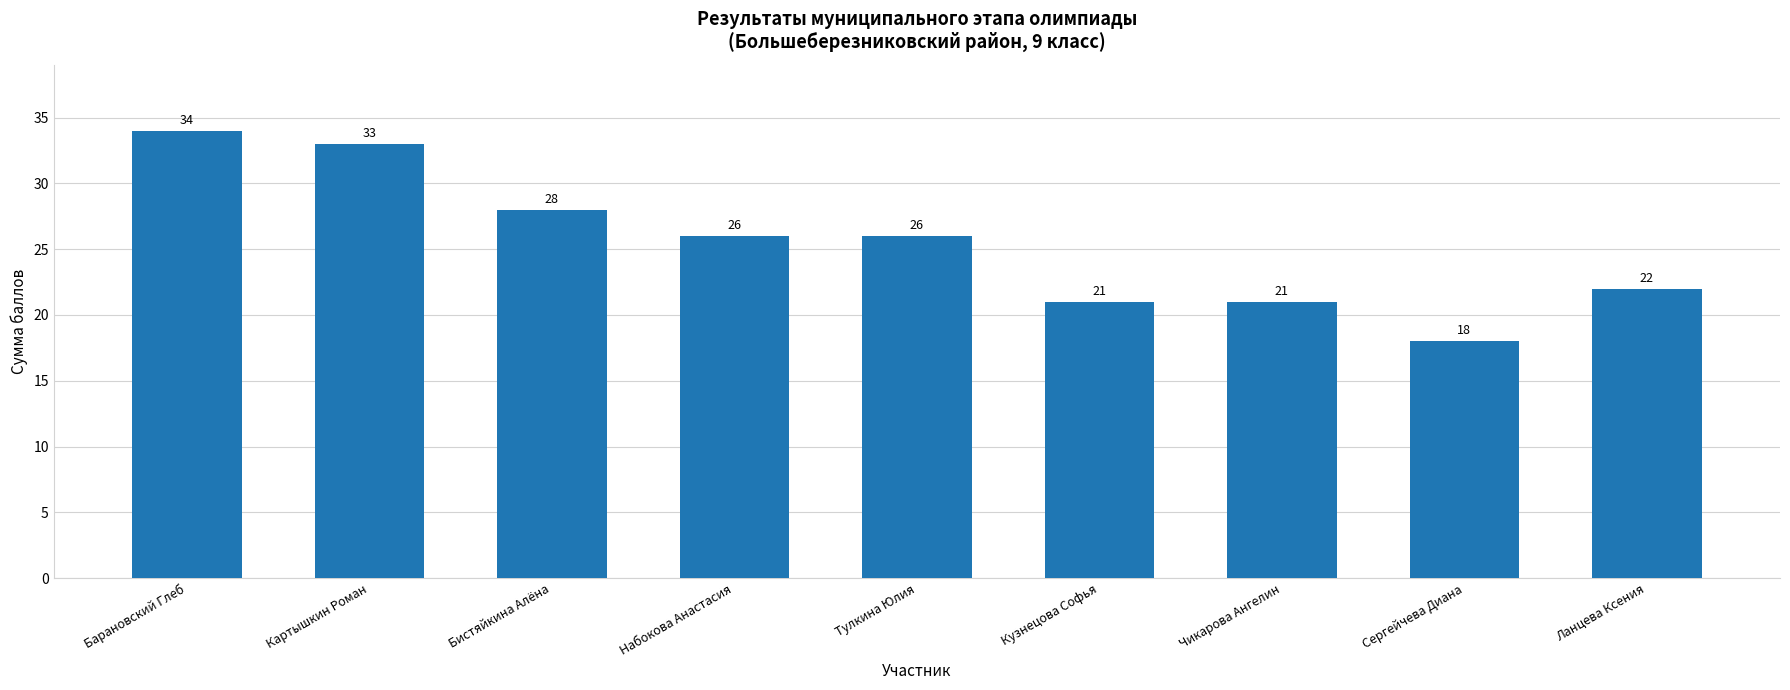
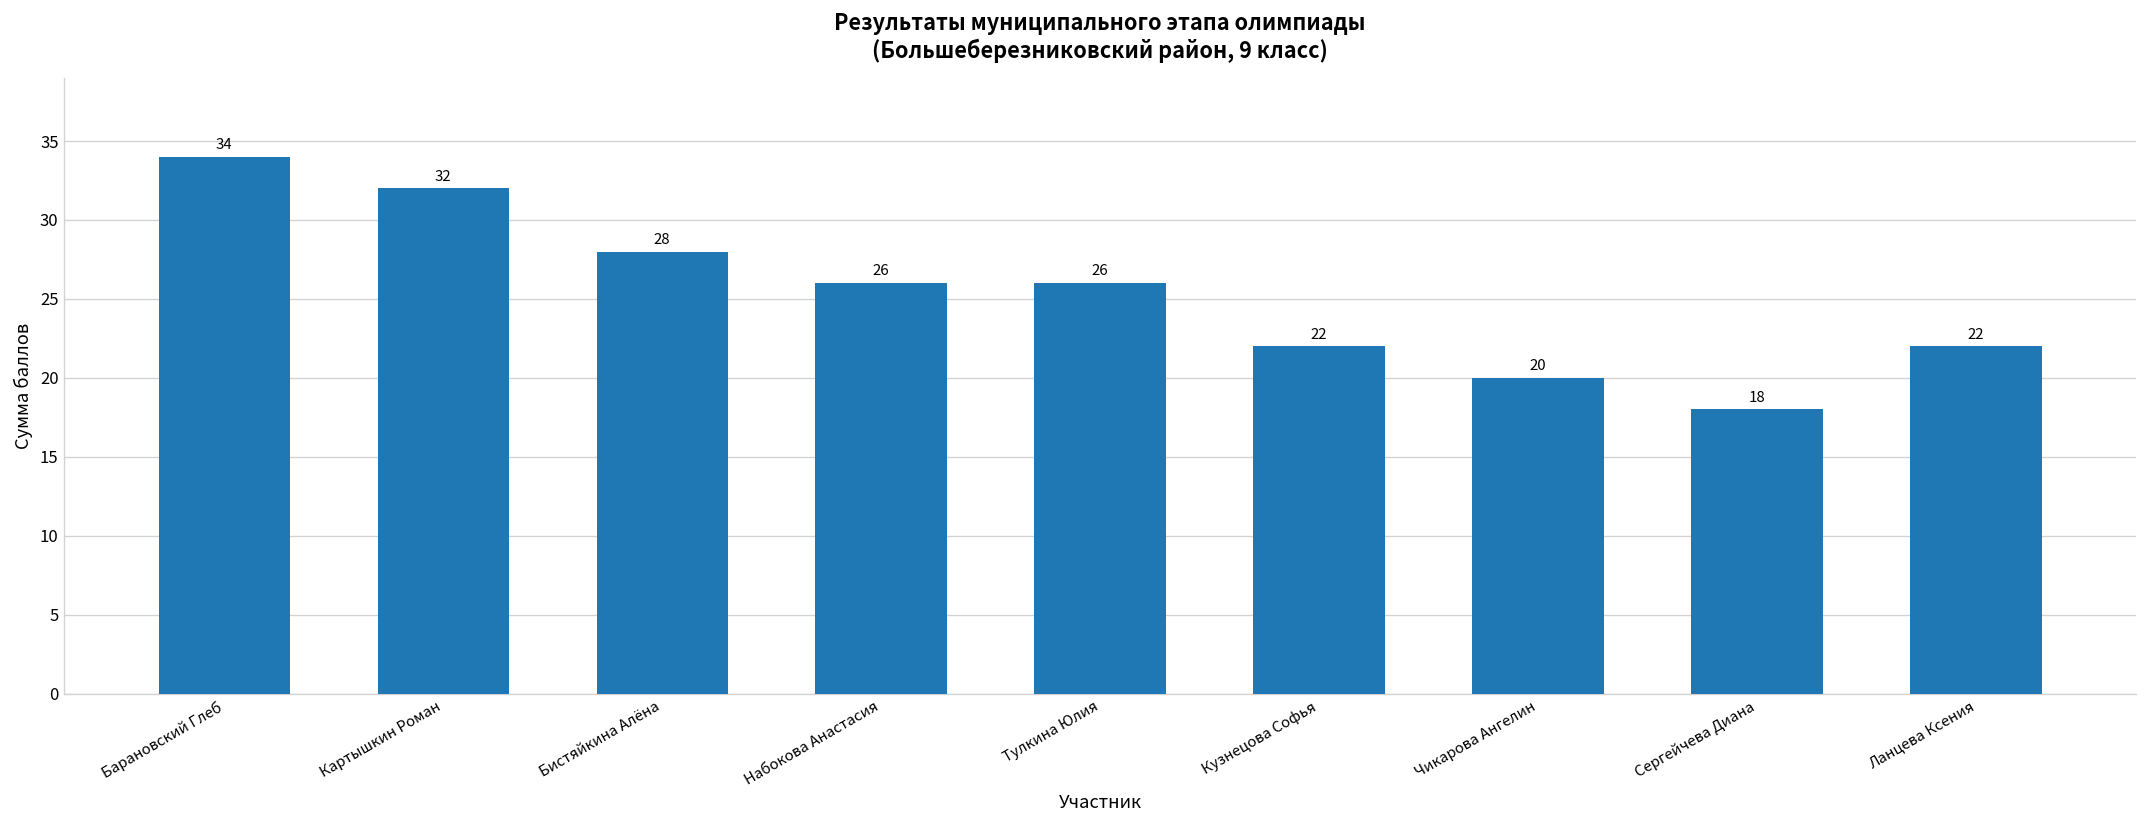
Картышкин Роман: 33 -> 32
Кузнецова Софья: 21 -> 22
Чикарова Ангелин: 21 -> 20
